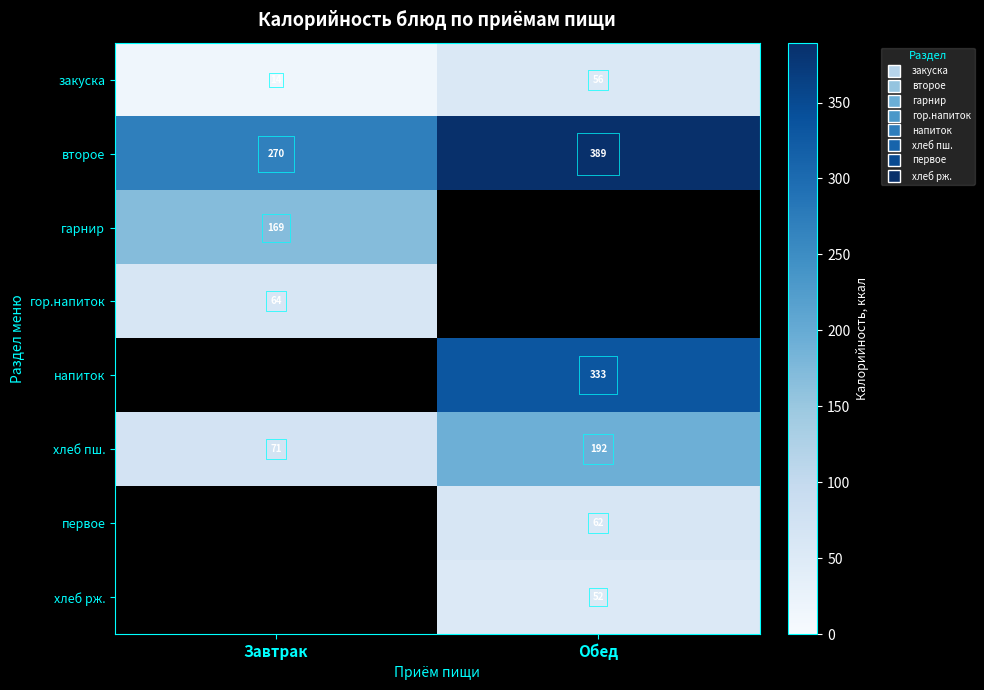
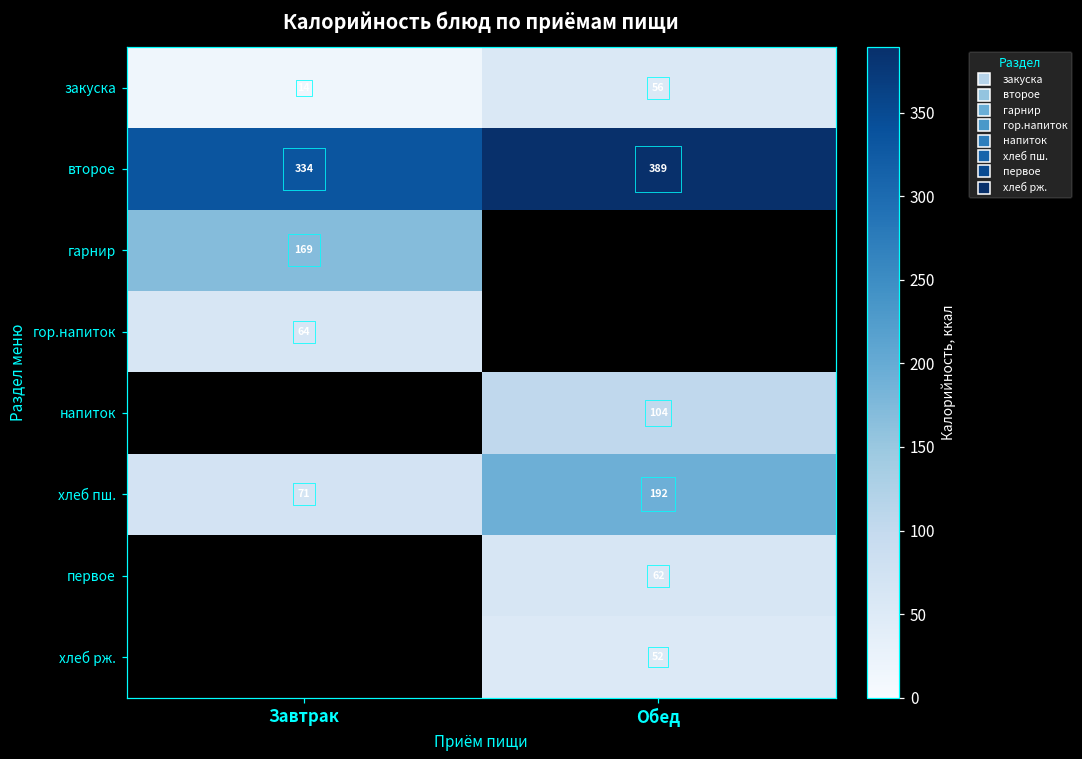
второе, Завтрак: 270 -> 334
напиток, Обед: 333 -> 104
